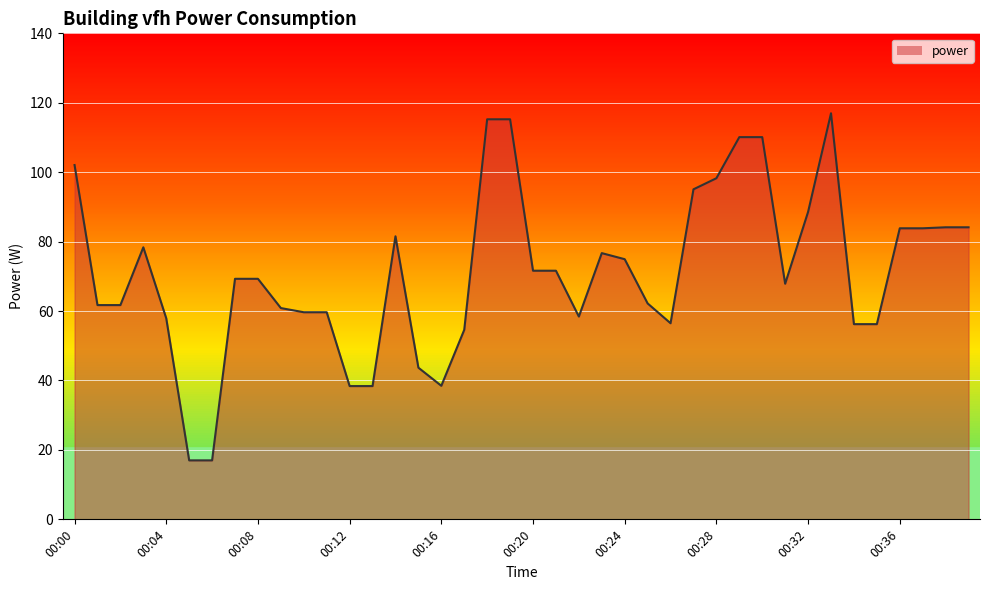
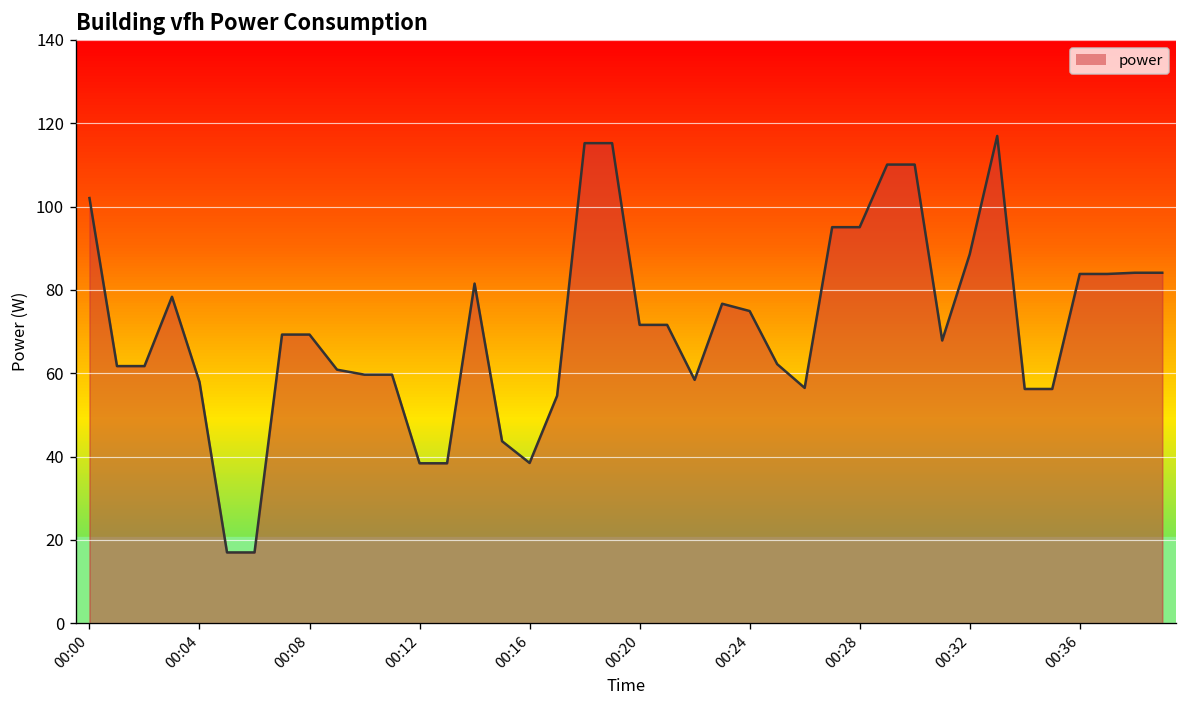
00:28: 98 -> 95
